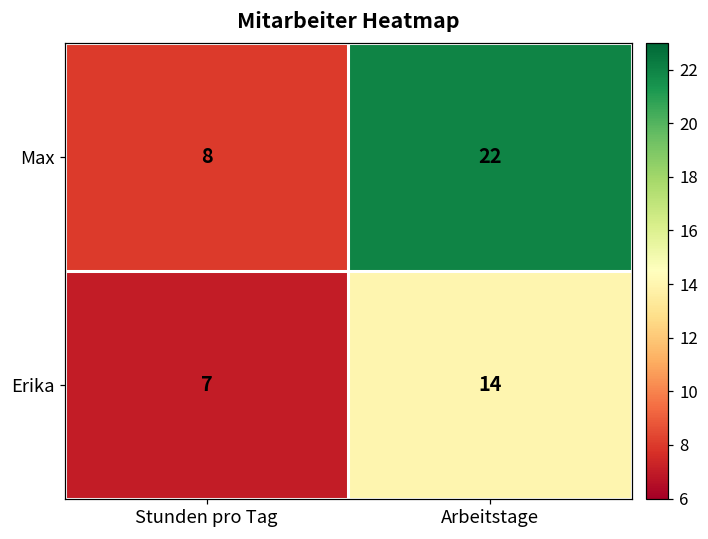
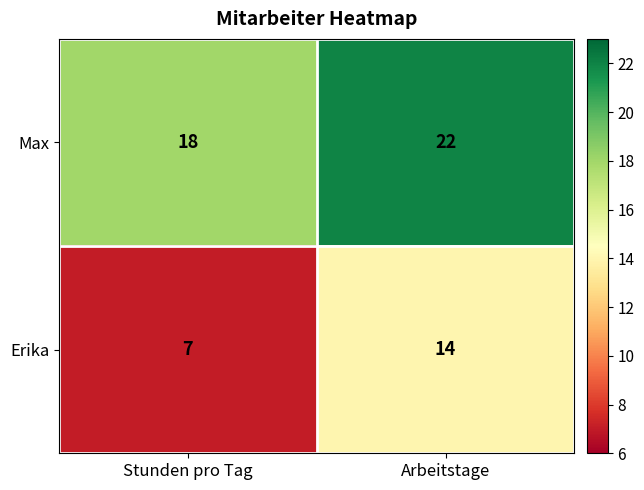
Max, Stunden pro Tag: 8 -> 18
